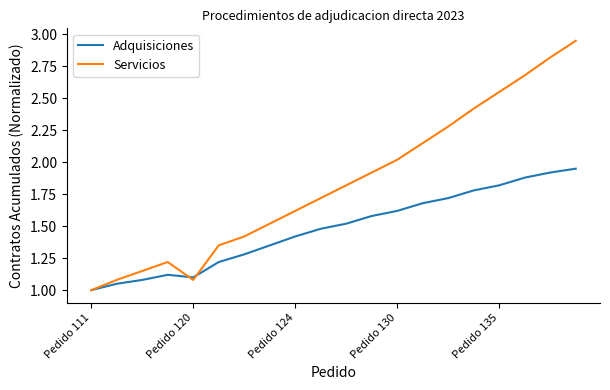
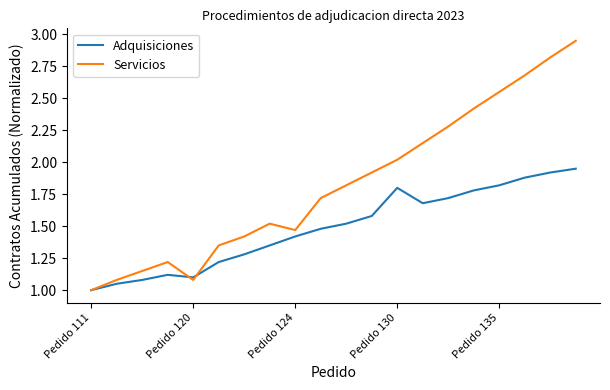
Servicios, Pedido 124: 1.62 -> 1.47
Adquisiciones, Pedido 130: 1.62 -> 1.80
